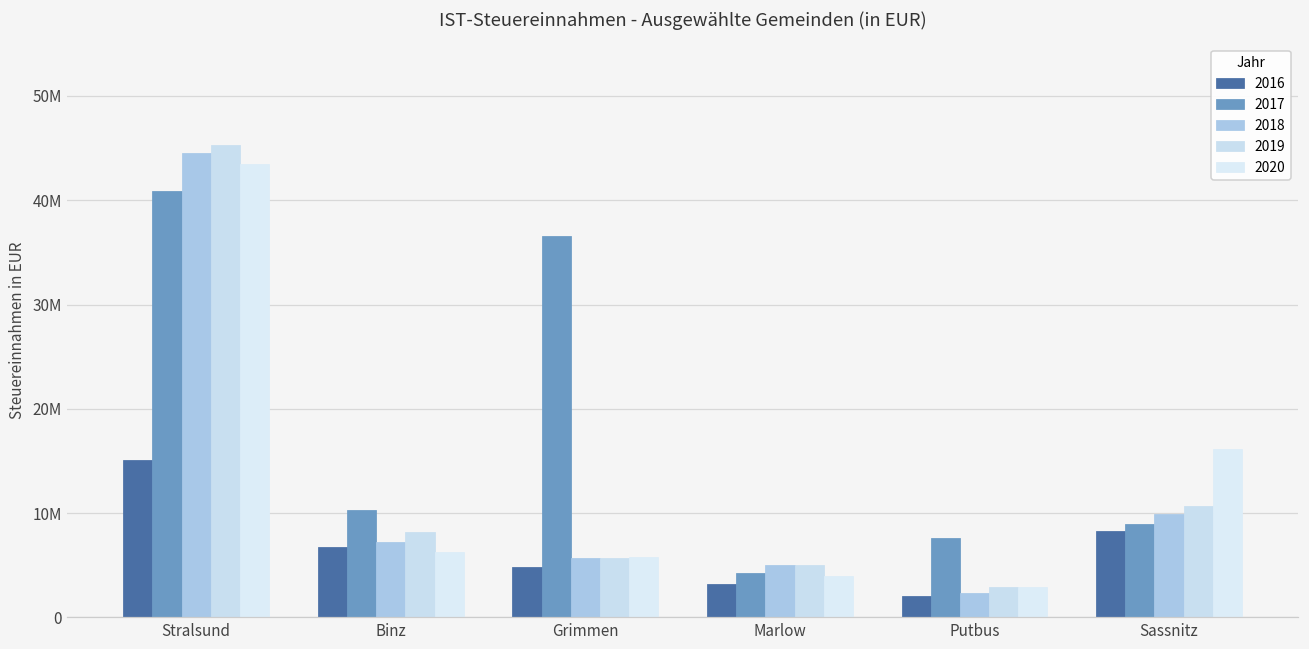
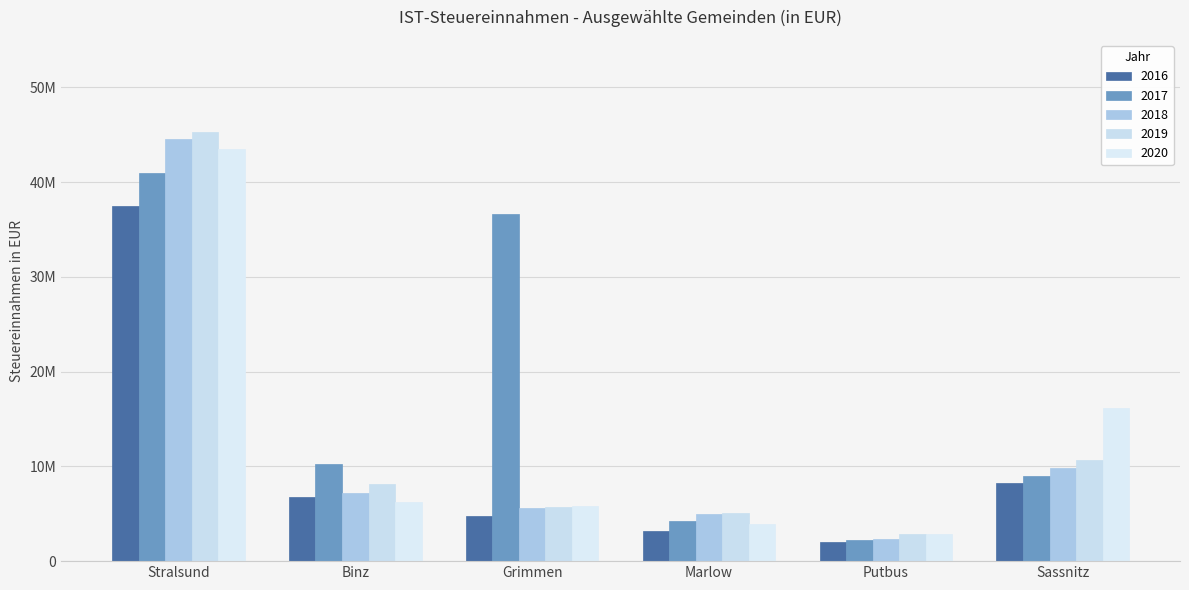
2016, Stralsund: 15000000 -> 37000000
2017, Putbus: 8000000 -> 2000000
